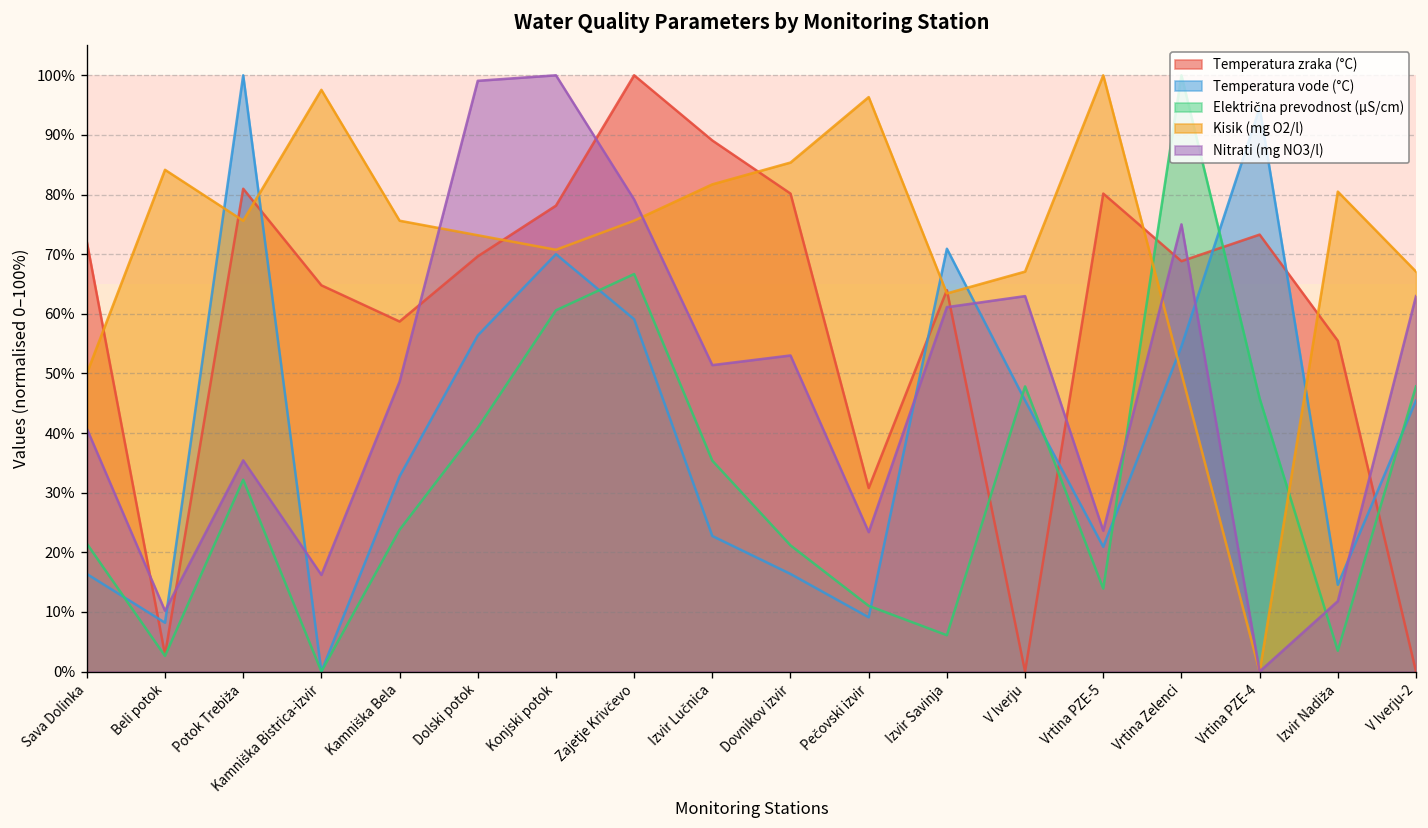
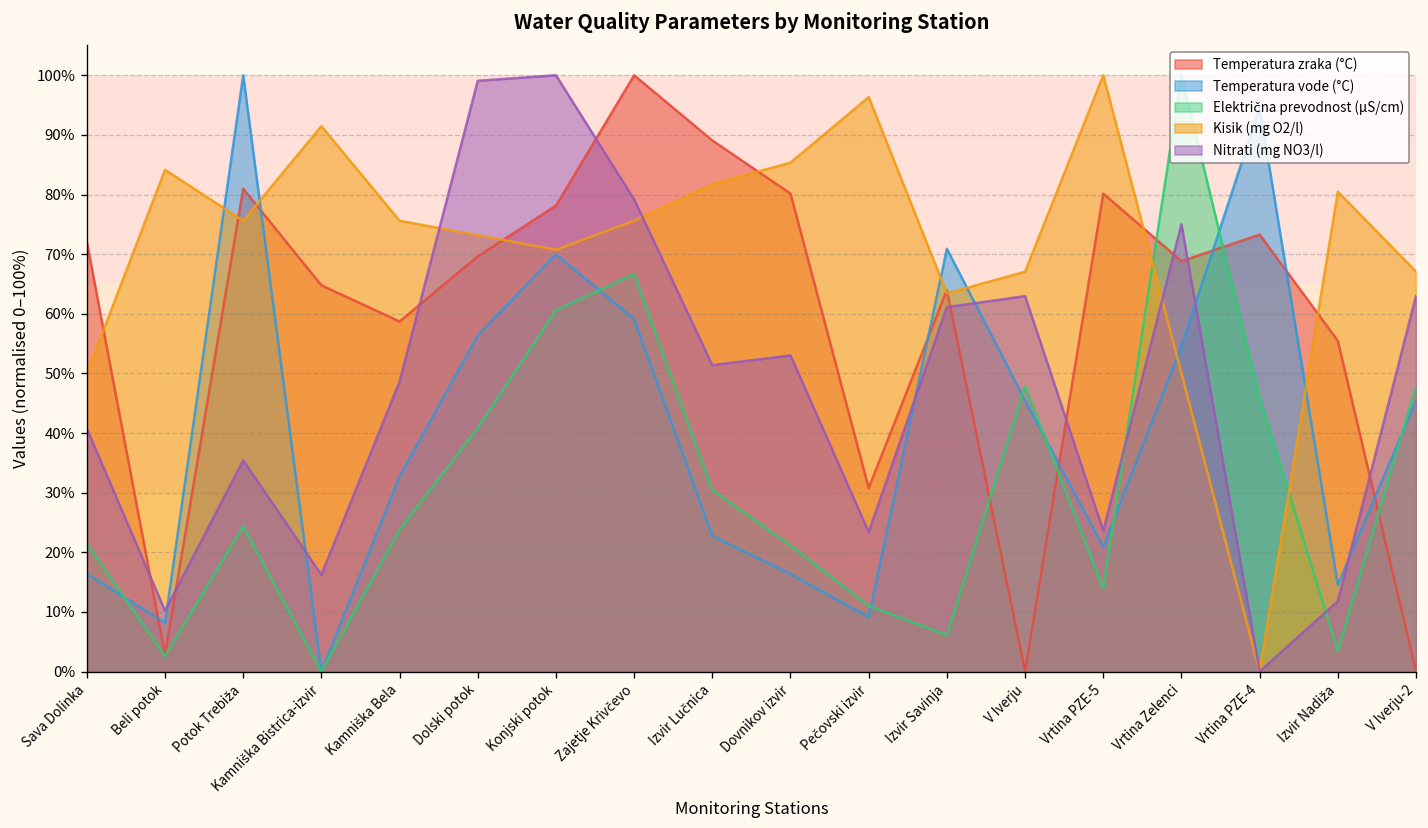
Električna prevodnost (µS/cm), Potok Trebiža: 32% -> 24%
Kisik (mg O2/l), Kamniška Bistrica-izvir: 98% -> 91%
Električna prevodnost (µS/cm), Izvir Lučnica: 35% -> 30%
